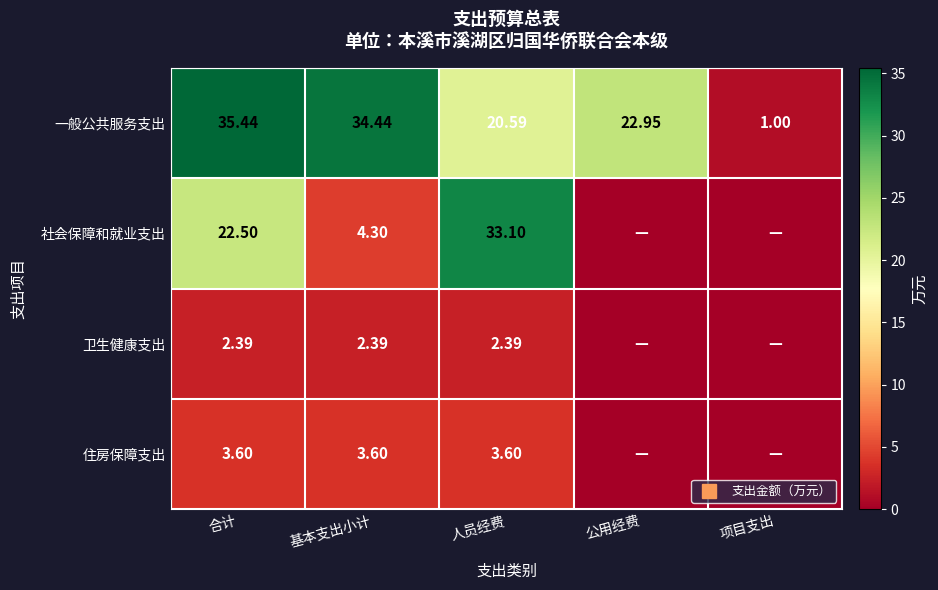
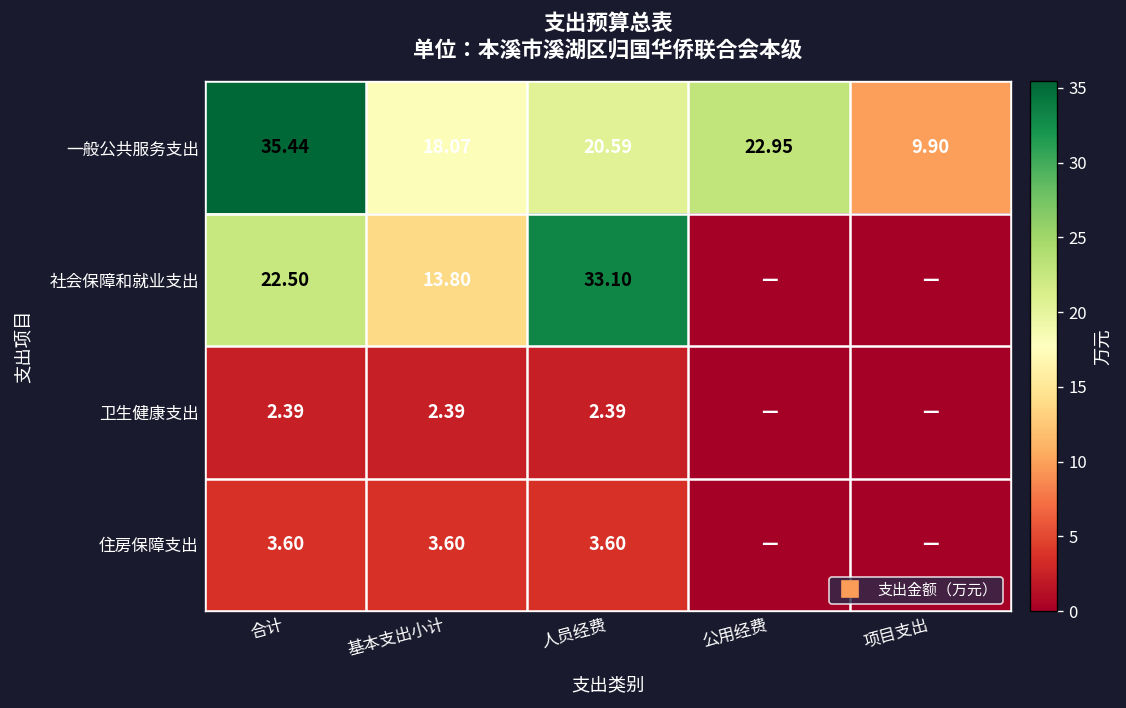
一般公共服务支出, 基本支出小计: 34.44 -> 18.07
一般公共服务支出, 项目支出: 1.00 -> 9.90
社会保障和就业支出, 基本支出小计: 4.30 -> 13.80
